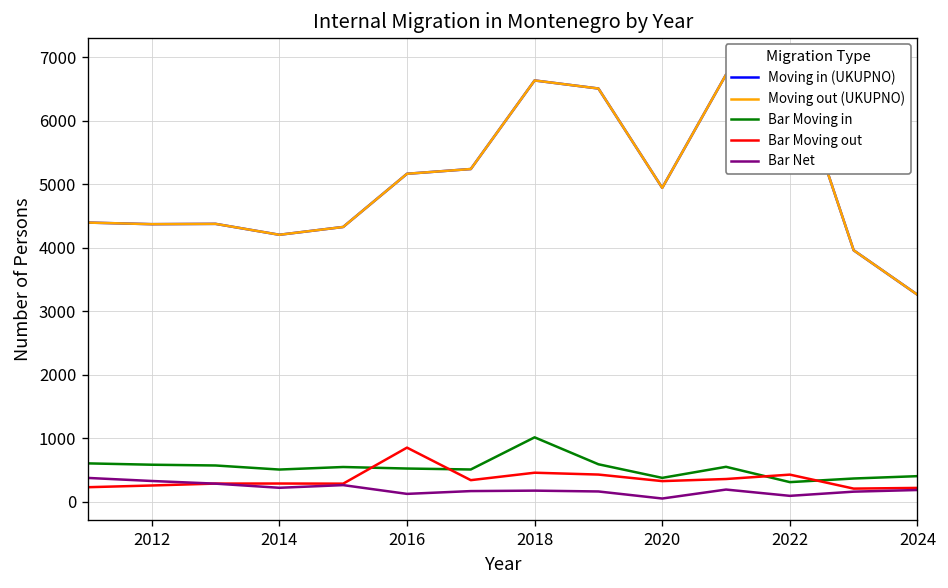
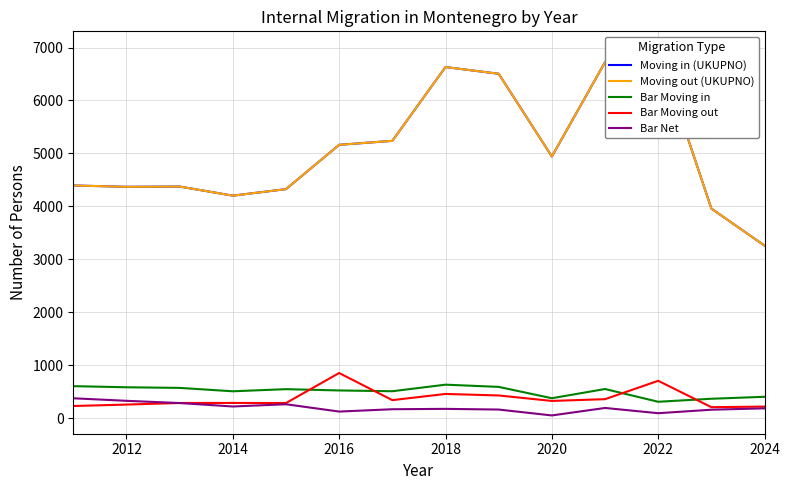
Bar Moving in, 2018: 1000 -> 600
Bar Moving out, 2022: 400 -> 700
